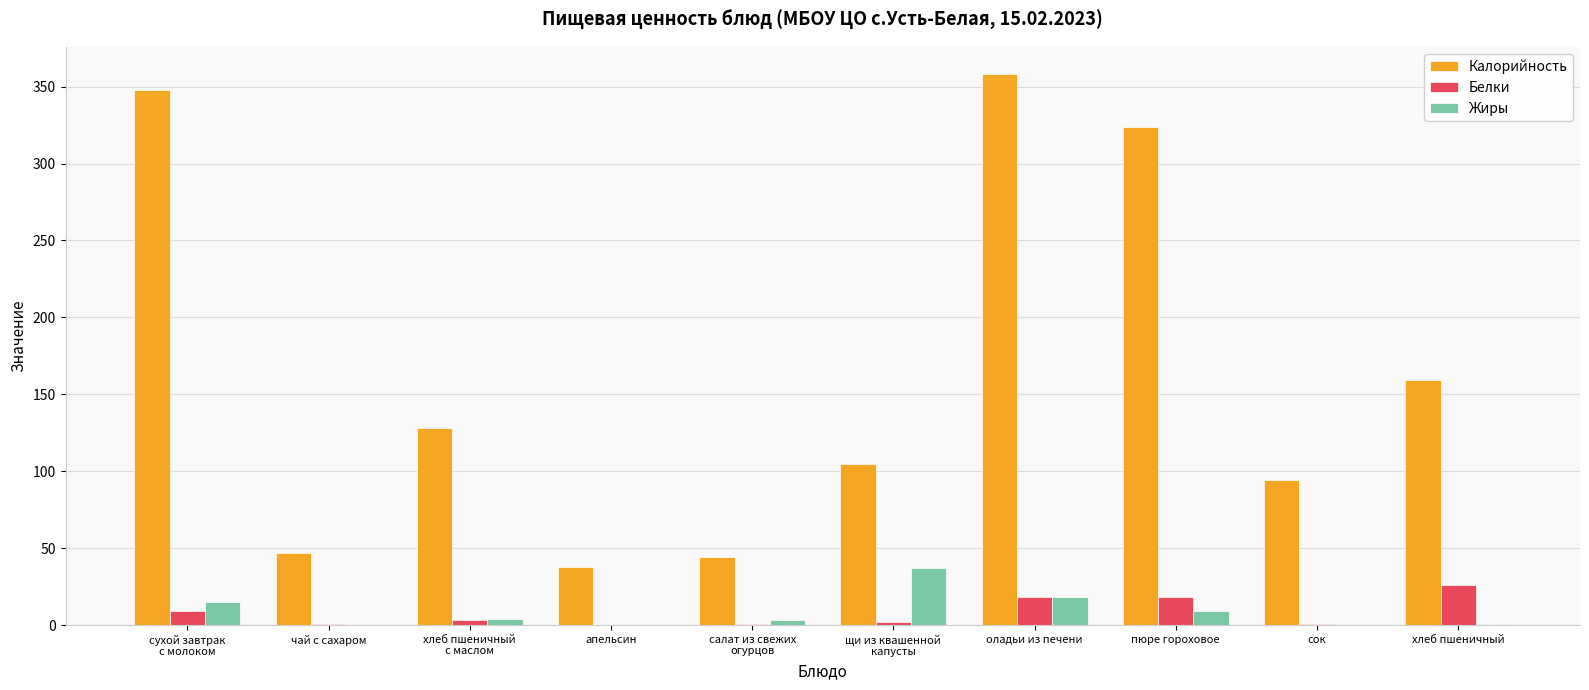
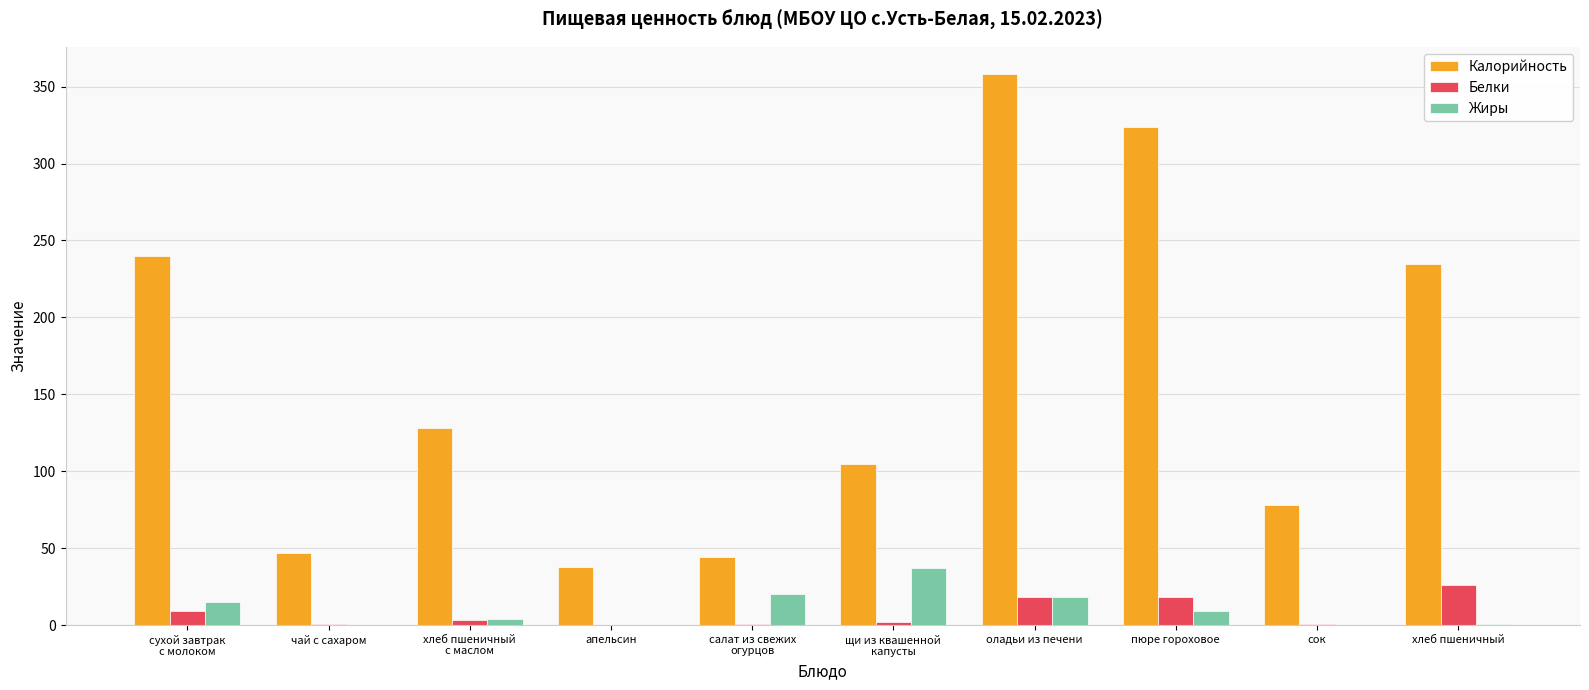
Калорийность, сухой завтрак с молоком: 348 -> 240
Жиры, салат из свежих огурцов: 4 -> 20
Калорийность, сок: 94 -> 78
Калорийность, хлеб пшеничный: 159 -> 235
